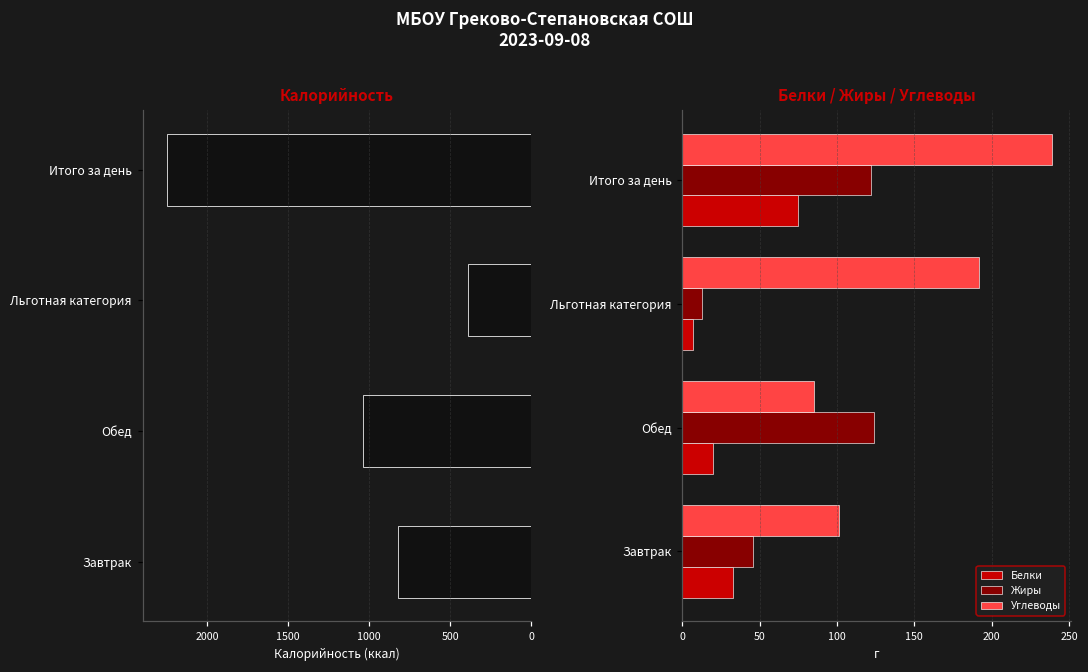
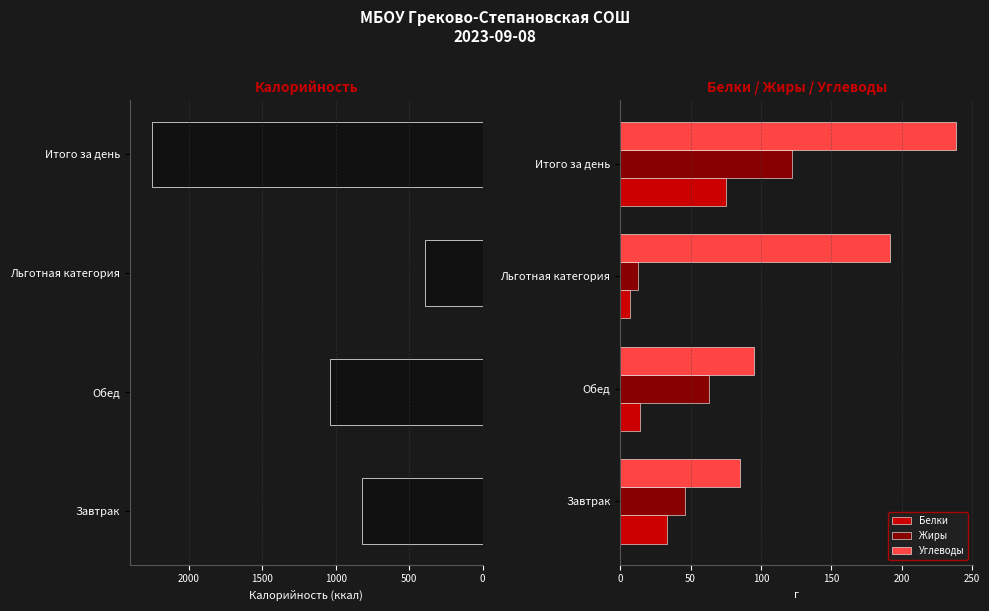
Белки / Жиры / Углеводы, Углеводы, Обед: 85 -> 95
Белки / Жиры / Углеводы, Жиры, Обед: 124 -> 63
Белки / Жиры / Углеводы, Белки, Обед: 20 -> 14
Белки / Жиры / Углеводы, Углеводы, Завтрак: 101 -> 85
